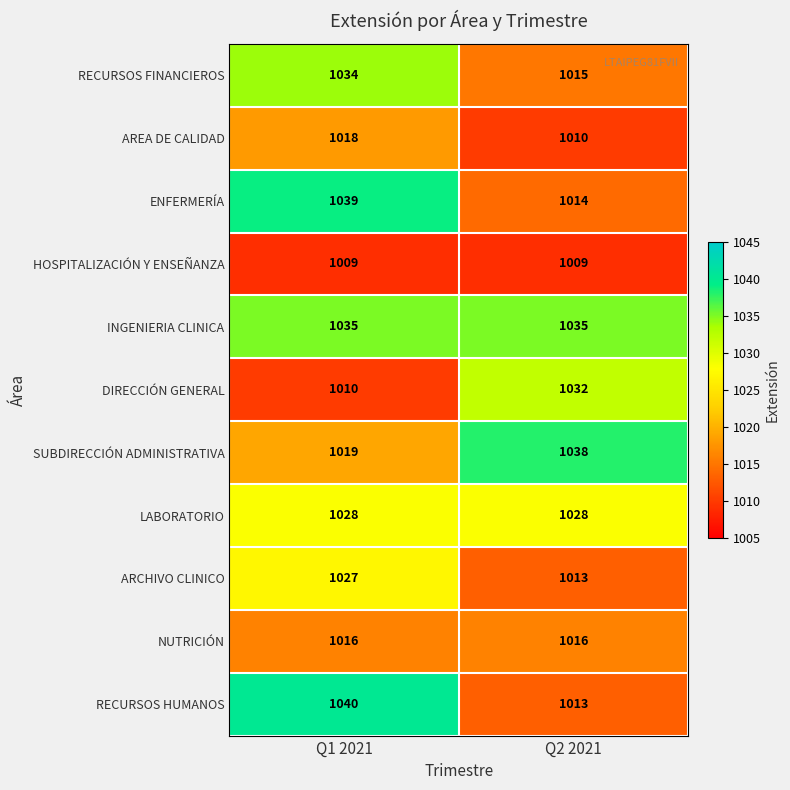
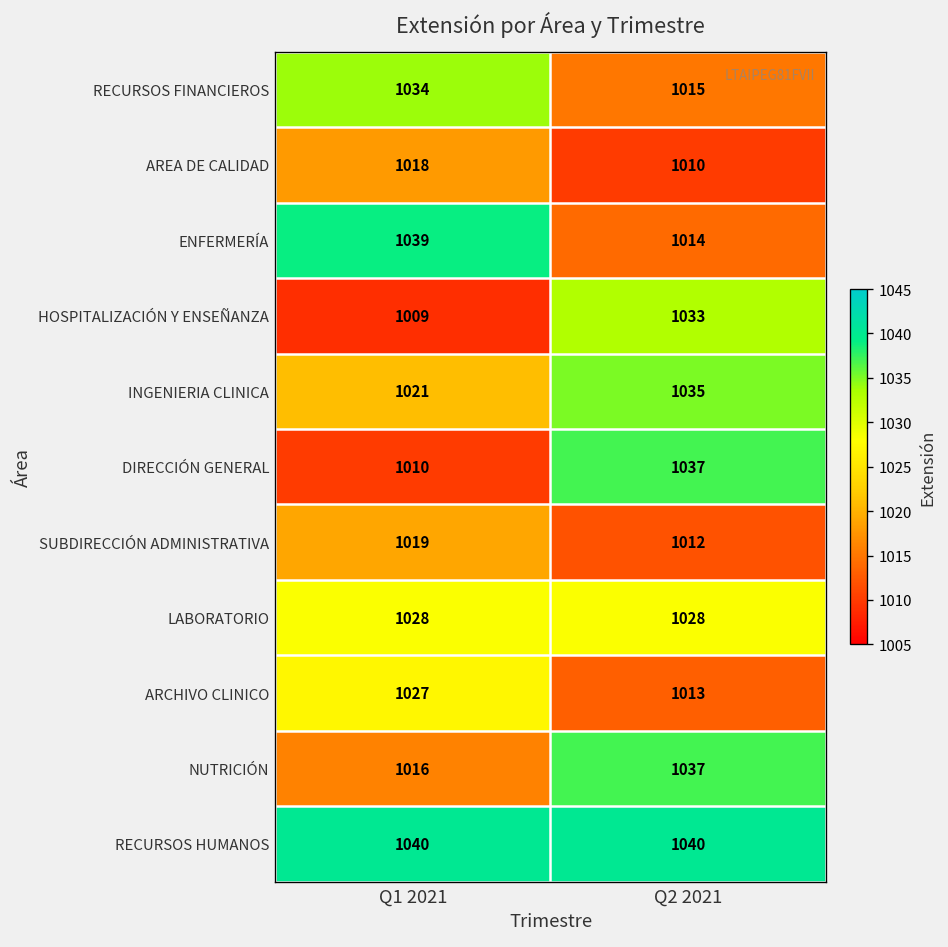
HOSPITALIZACIÓN Y ENSEÑANZA, Q2 2021: 1009 -> 1033
INGENIERIA CLINICA, Q1 2021: 1035 -> 1021
DIRECCIÓN GENERAL, Q2 2021: 1032 -> 1037
SUBDIRECCIÓN ADMINISTRATIVA, Q2 2021: 1038 -> 1012
NUTRICIÓN, Q2 2021: 1016 -> 1037
RECURSOS HUMANOS, Q2 2021: 1013 -> 1040
